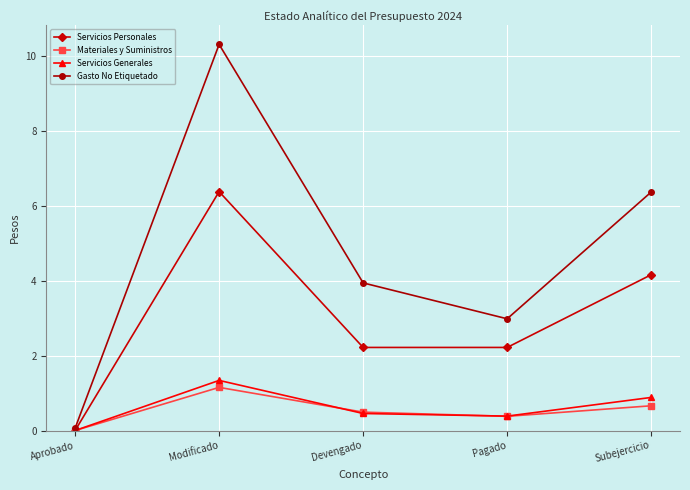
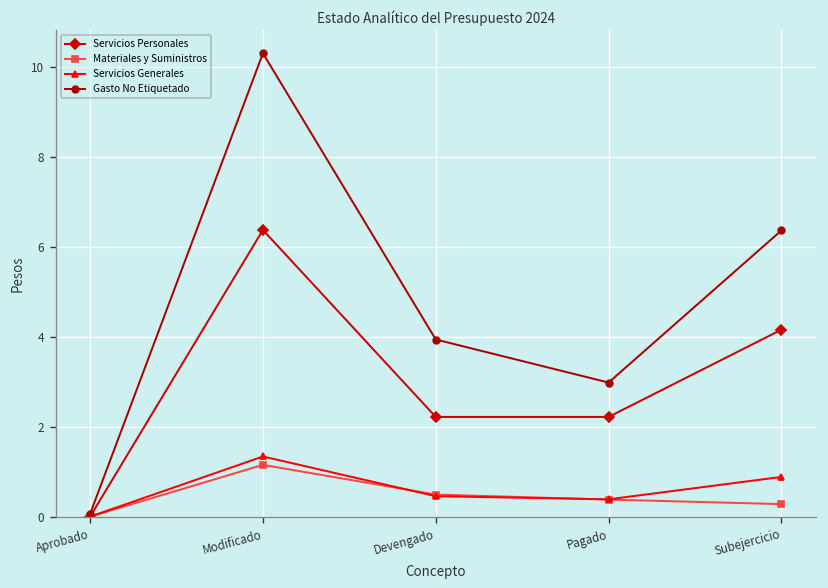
Materiales y Suministros, Subejercicio: 0.7 -> 0.3
